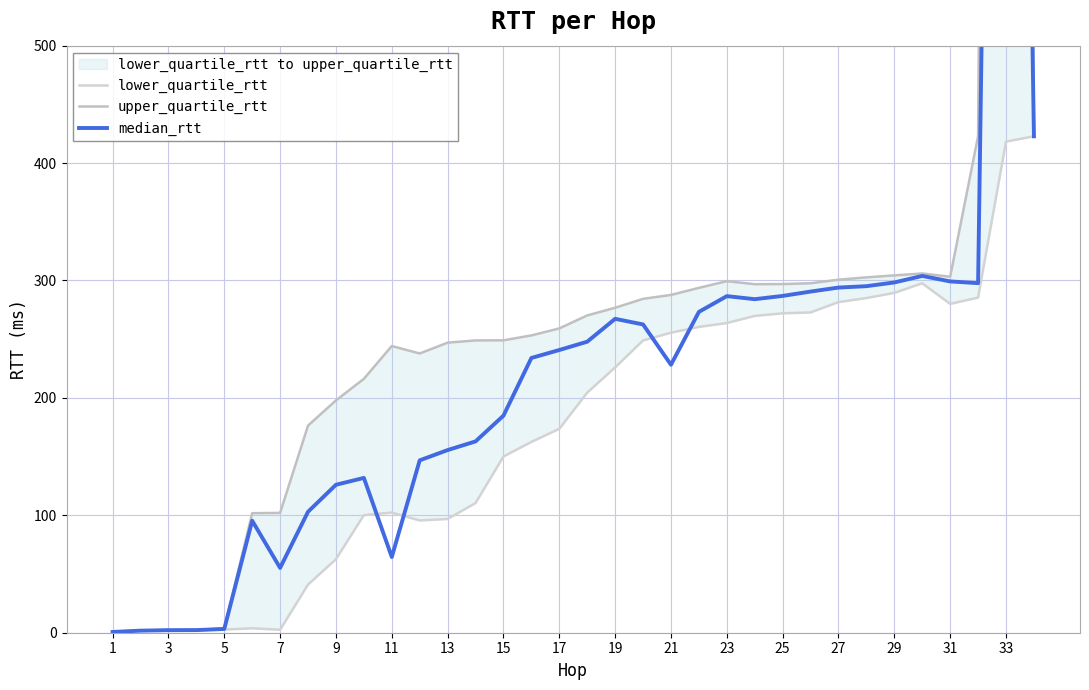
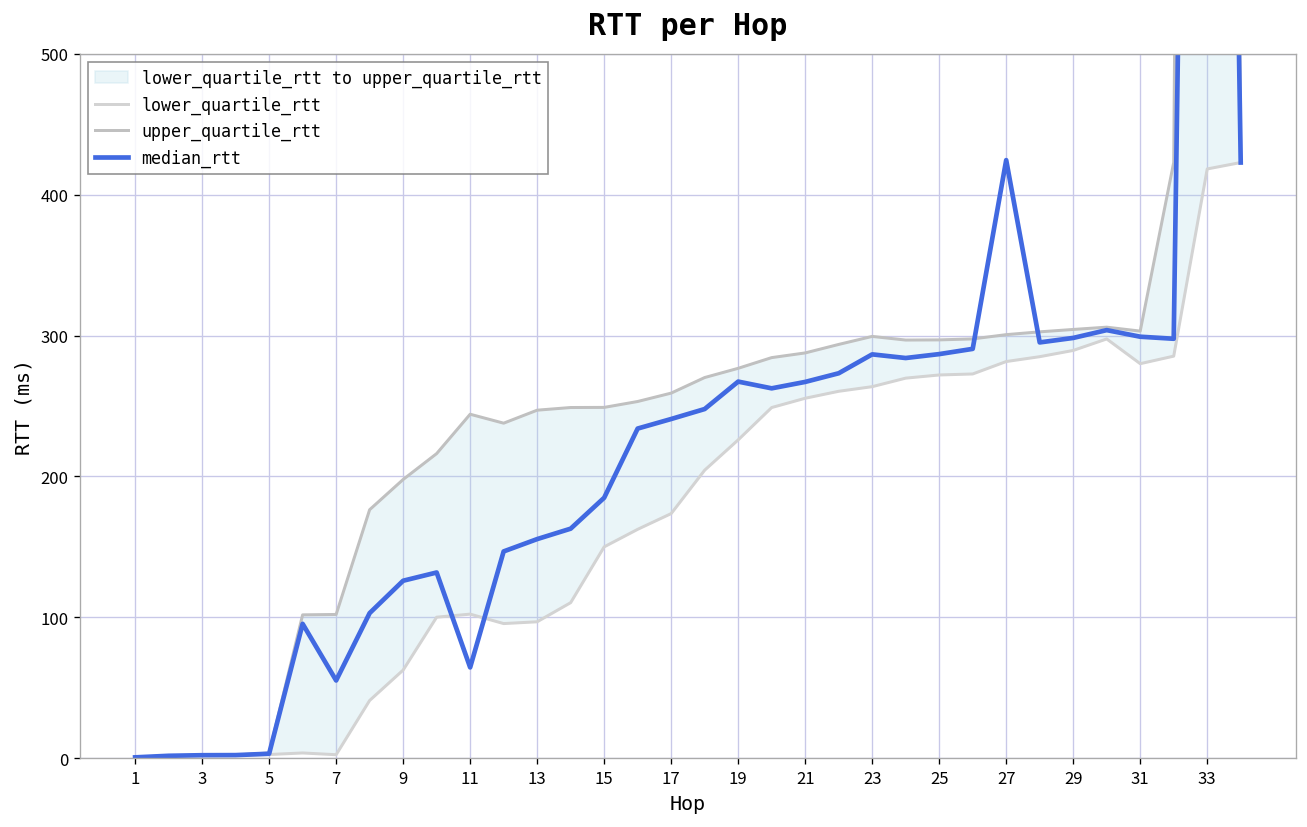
median_rtt, 21: 228 -> 267
median_rtt, 27: 294 -> 425
